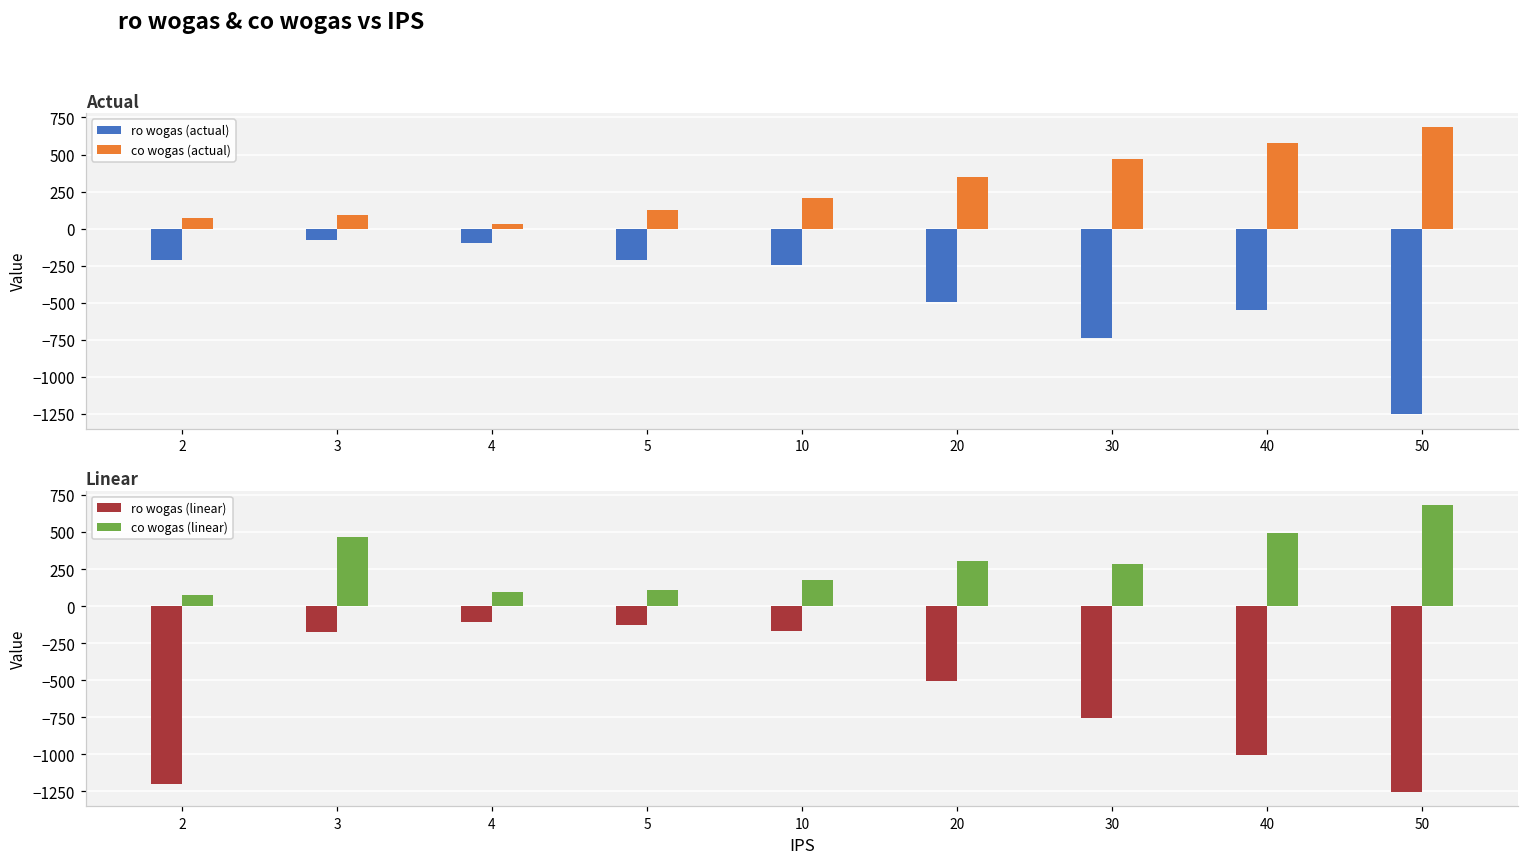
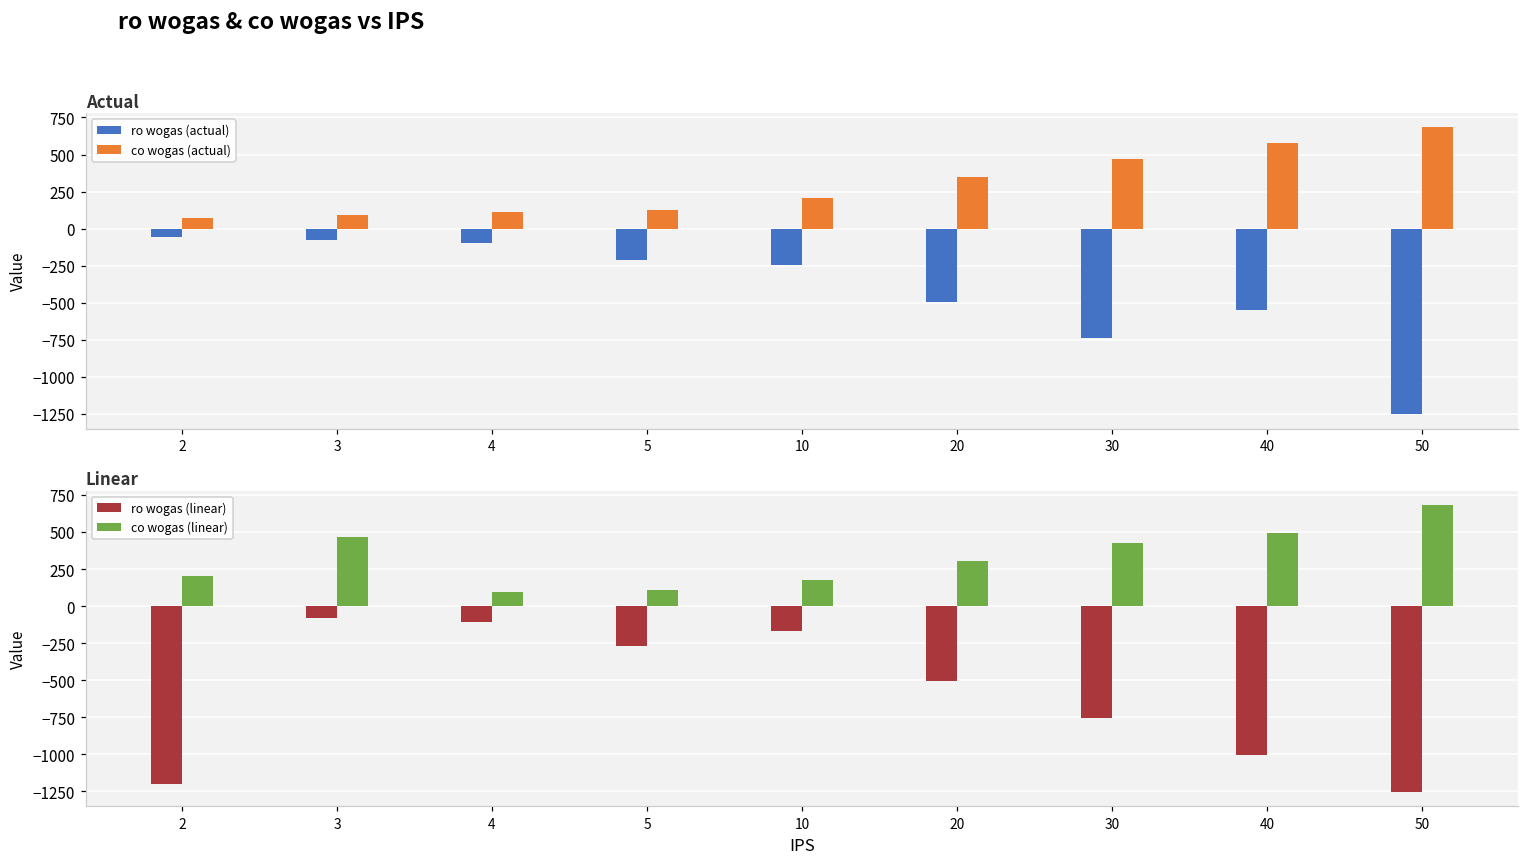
Actual, ro wogas (actual), 2: -210 -> -60
Actual, co wogas (actual), 4: 30 -> 110
Linear, co wogas (linear), 2: 70 -> 200
Linear, ro wogas (linear), 3: -170 -> -80
Linear, ro wogas (linear), 5: -130 -> -270
Linear, co wogas (linear), 30: 280 -> 430
